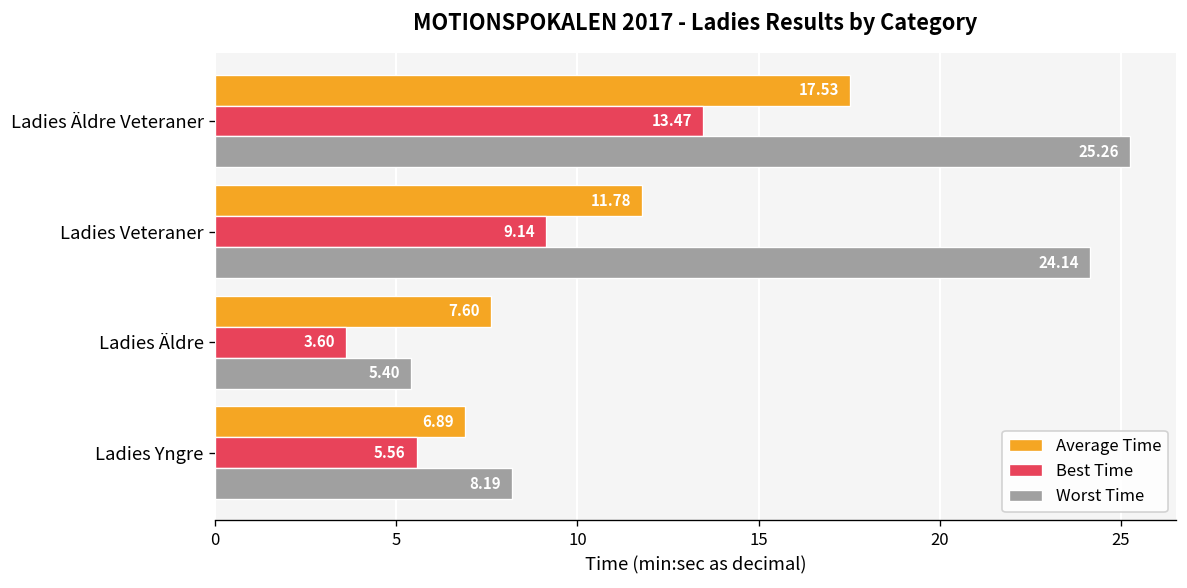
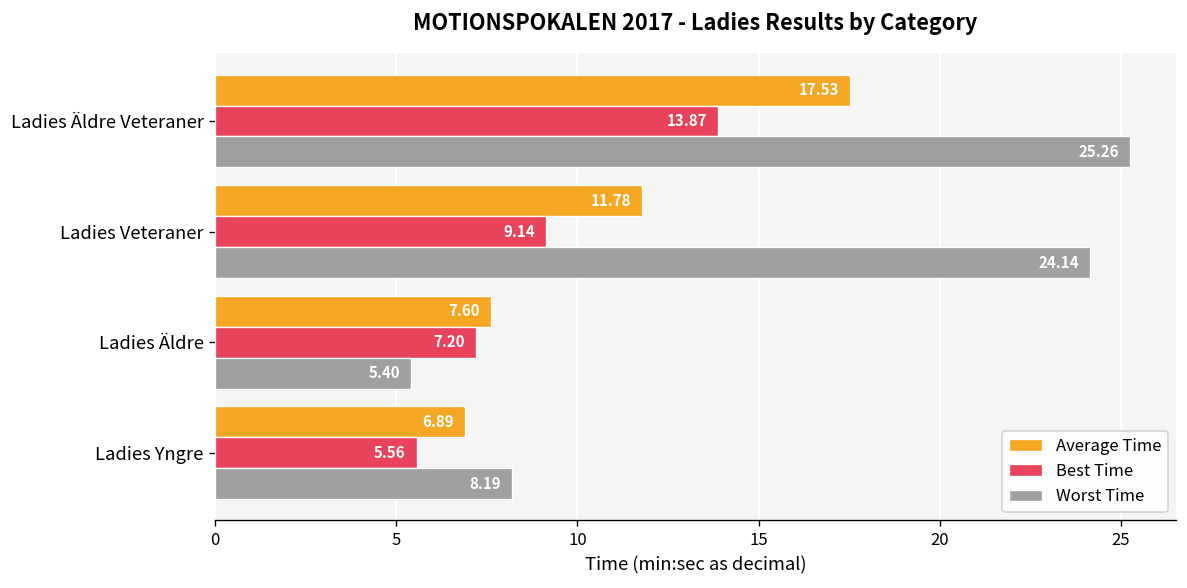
Best Time, Ladies Äldre Veteraner: 13.47 -> 13.87
Best Time, Ladies Äldre: 3.60 -> 7.20
